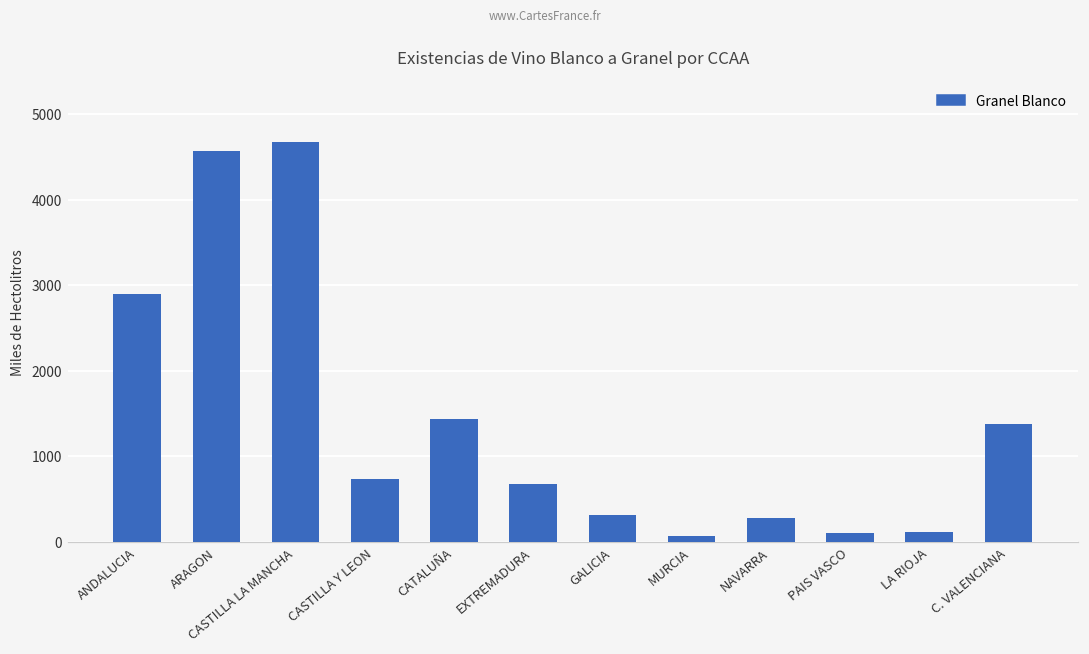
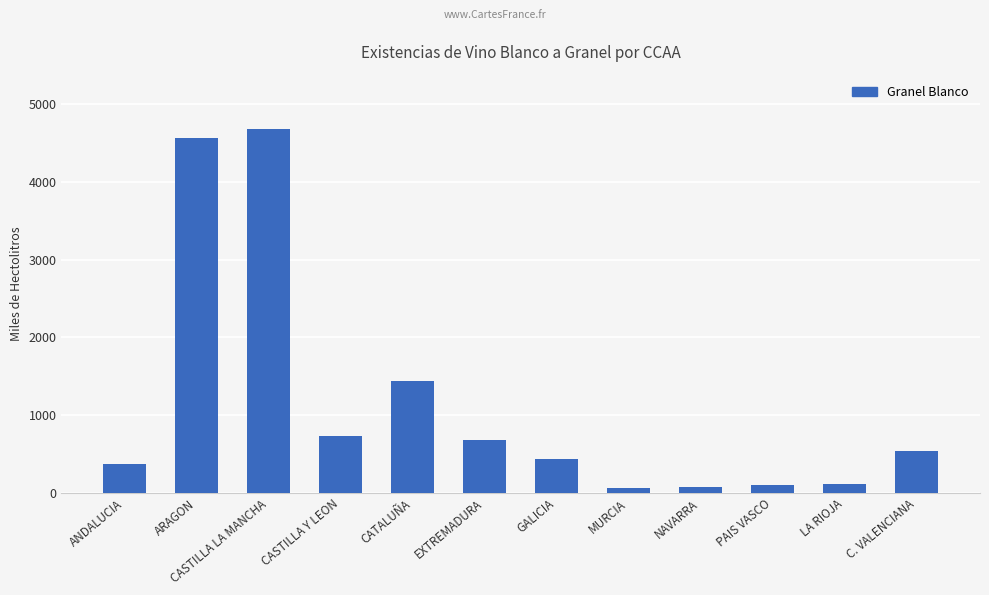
ANDALUCIA: 2900 -> 400
GALICIA: 300 -> 400
NAVARRA: 300 -> 100
C. VALENCIANA: 1400 -> 500
